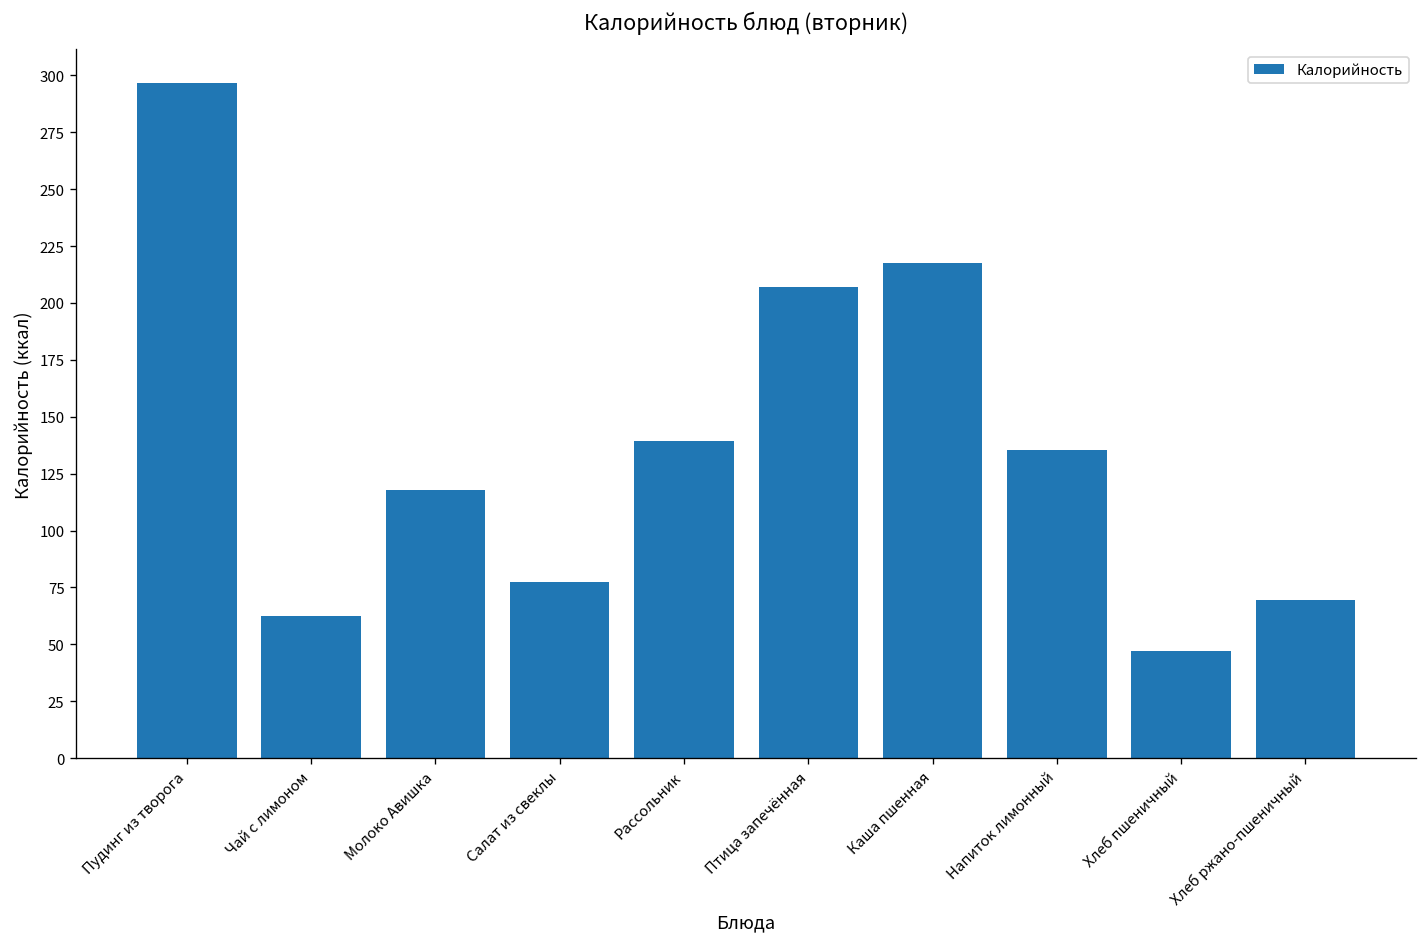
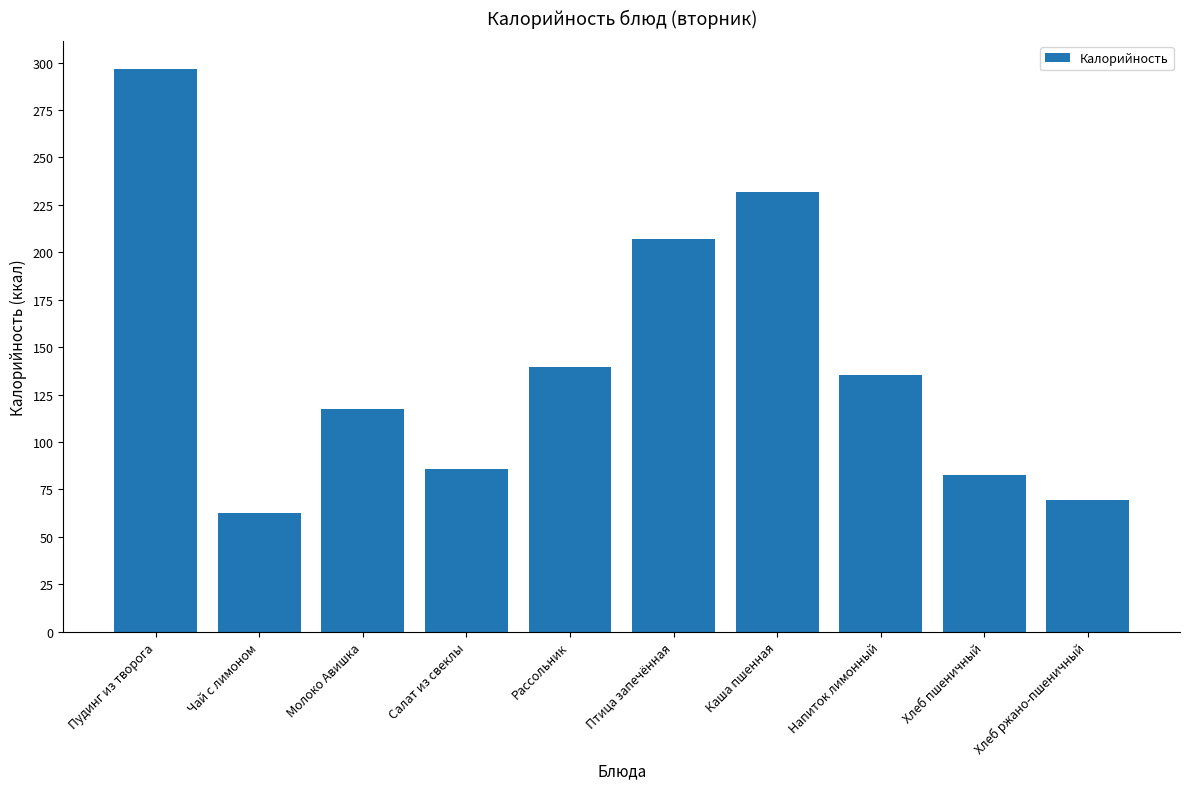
Салат из свеклы: 78 -> 86
Каша пшенная: 217 -> 232
Хлеб пшеничный: 47 -> 83
